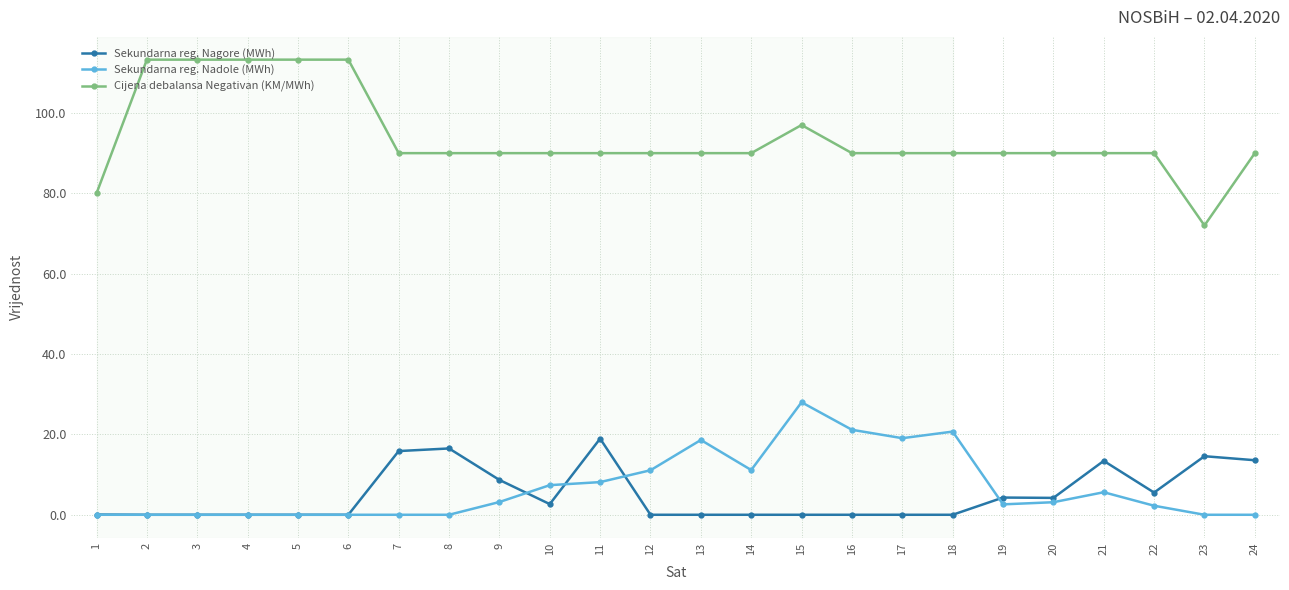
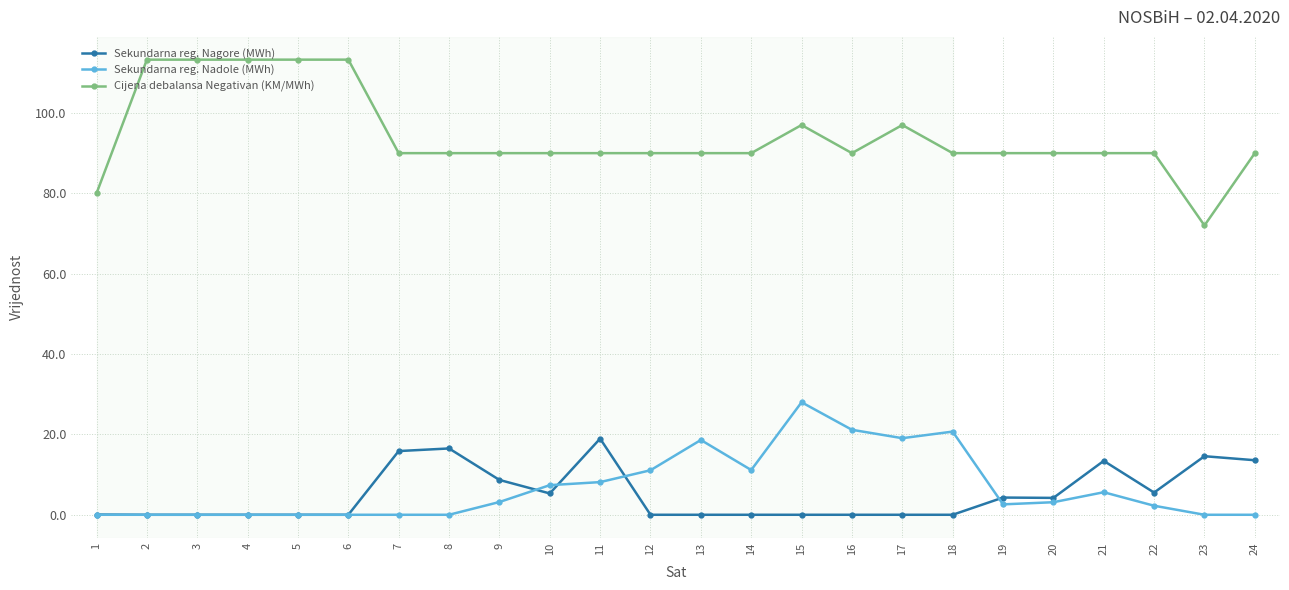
Sekundarna reg. Nagore (MWh), 10: 3 -> 5
Cijena debalansa Negativan (KM/MWh), 17: 90 -> 97
